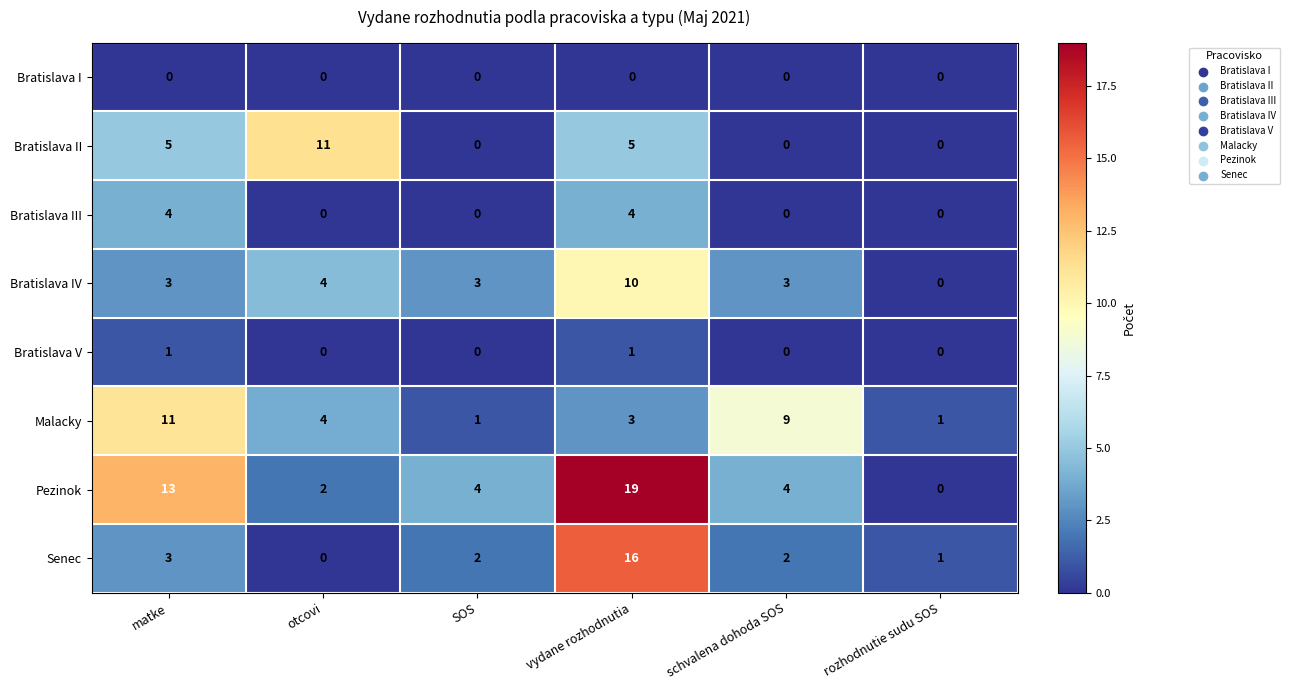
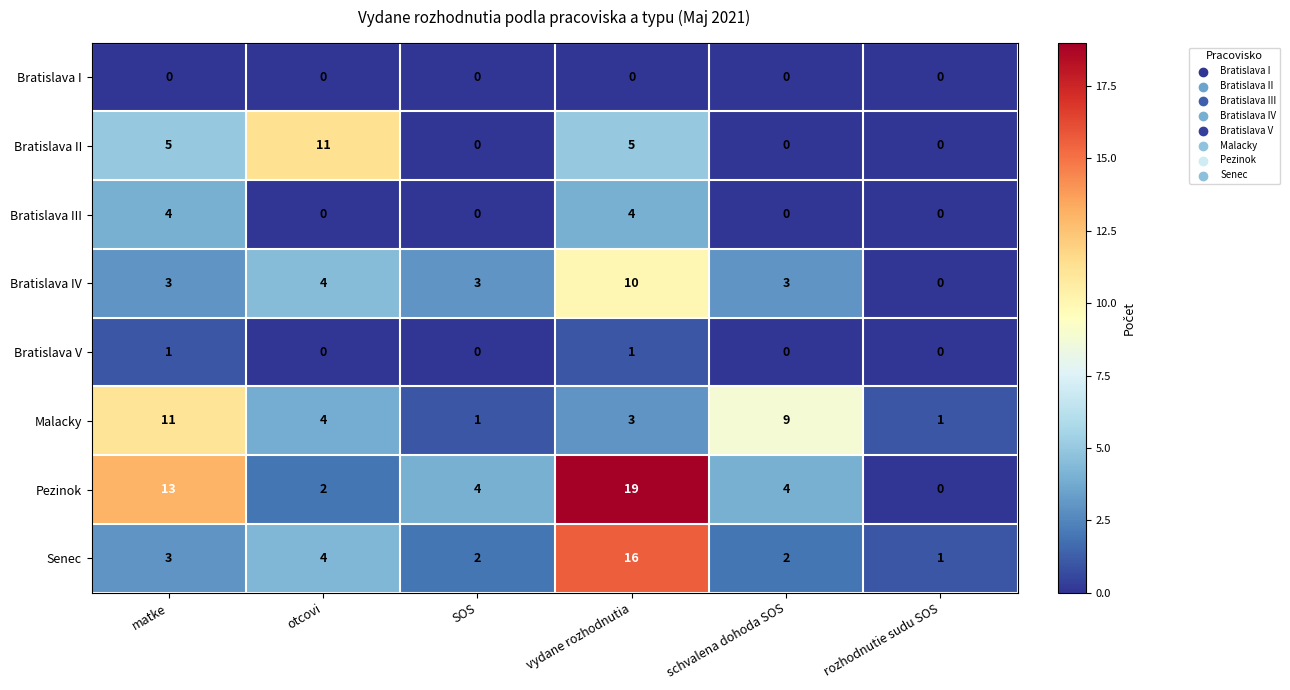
Senec, otcovi: 0 -> 4
